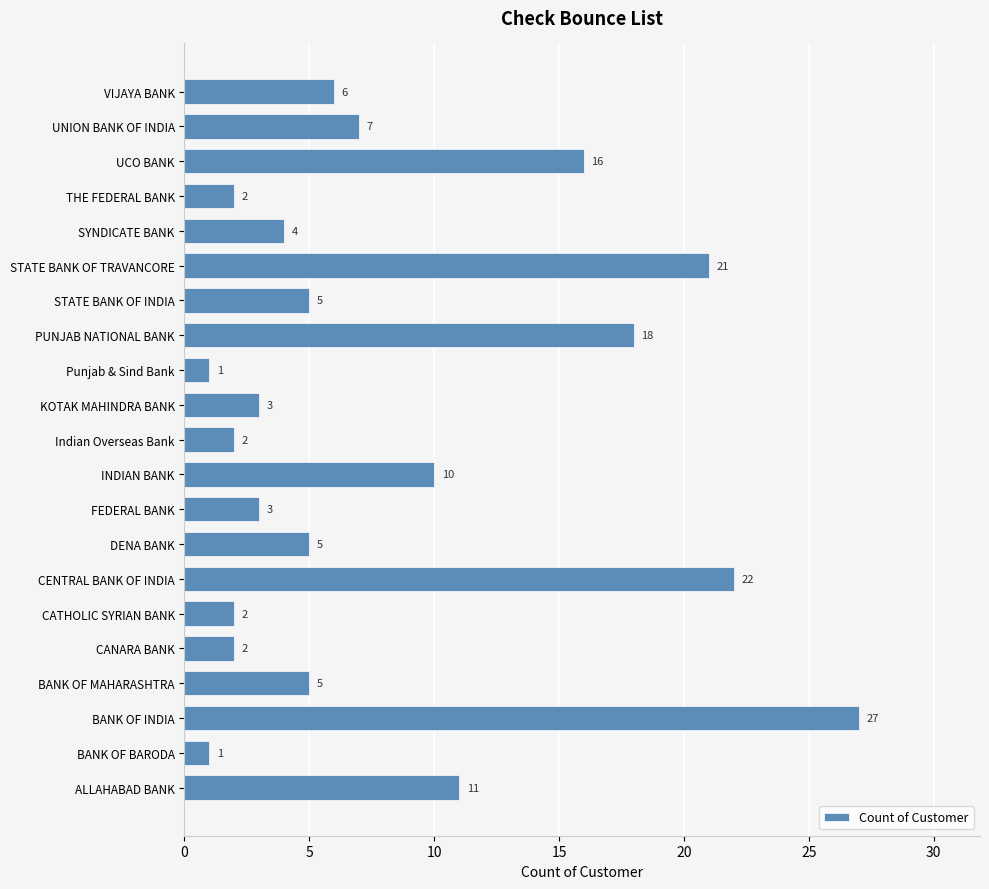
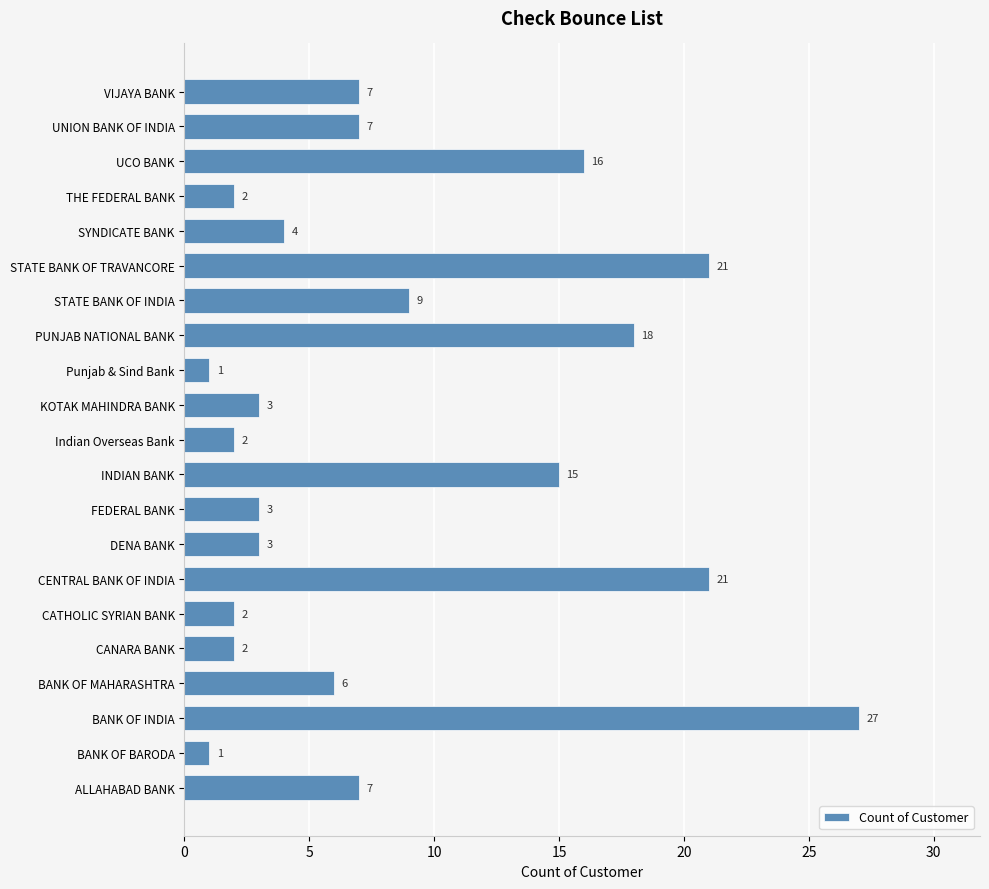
VIJAYA BANK: 6 -> 7
STATE BANK OF INDIA: 5 -> 9
INDIAN BANK: 10 -> 15
DENA BANK: 5 -> 3
CENTRAL BANK OF INDIA: 22 -> 21
BANK OF MAHARASHTRA: 5 -> 6
ALLAHABAD BANK: 11 -> 7
